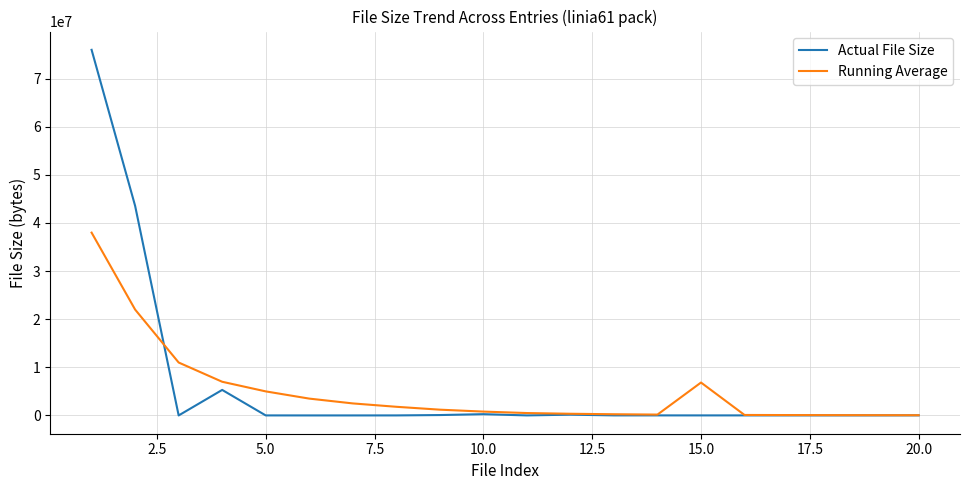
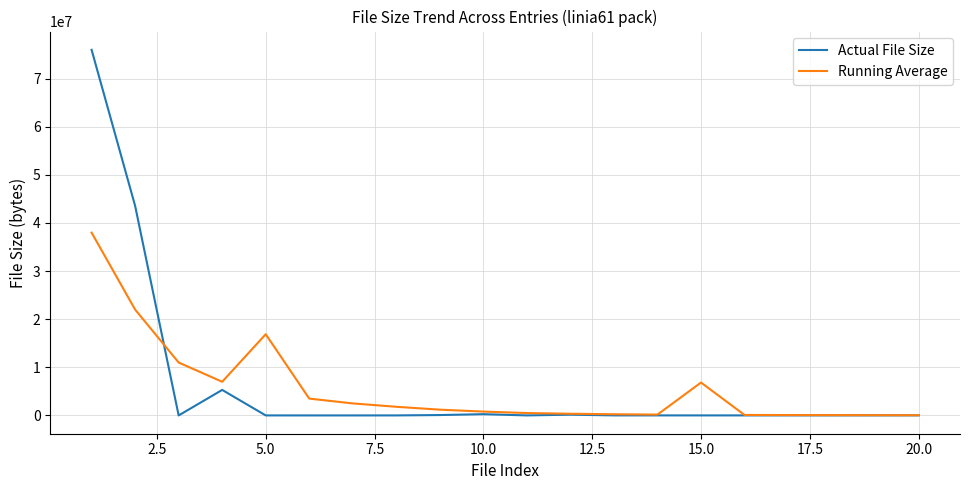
Running Average, 5.0: 5000000 -> 17000000
